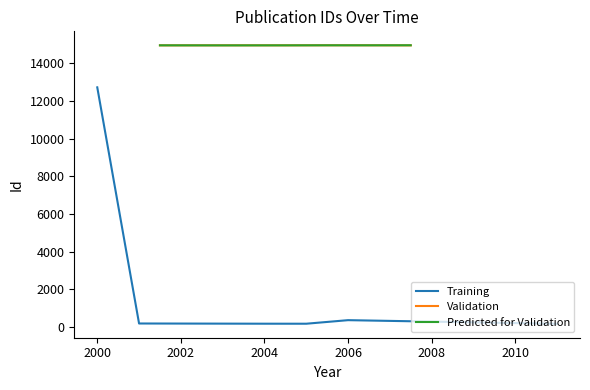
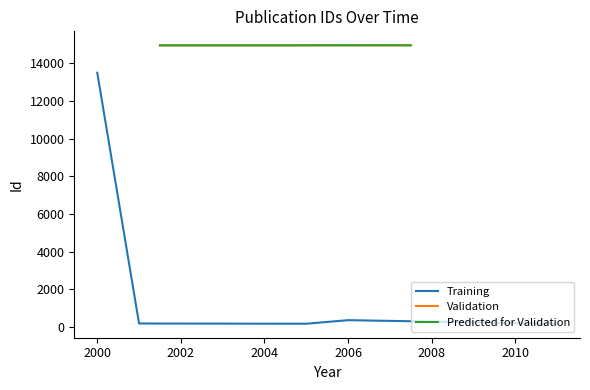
Training, 2000: 12700 -> 13500
